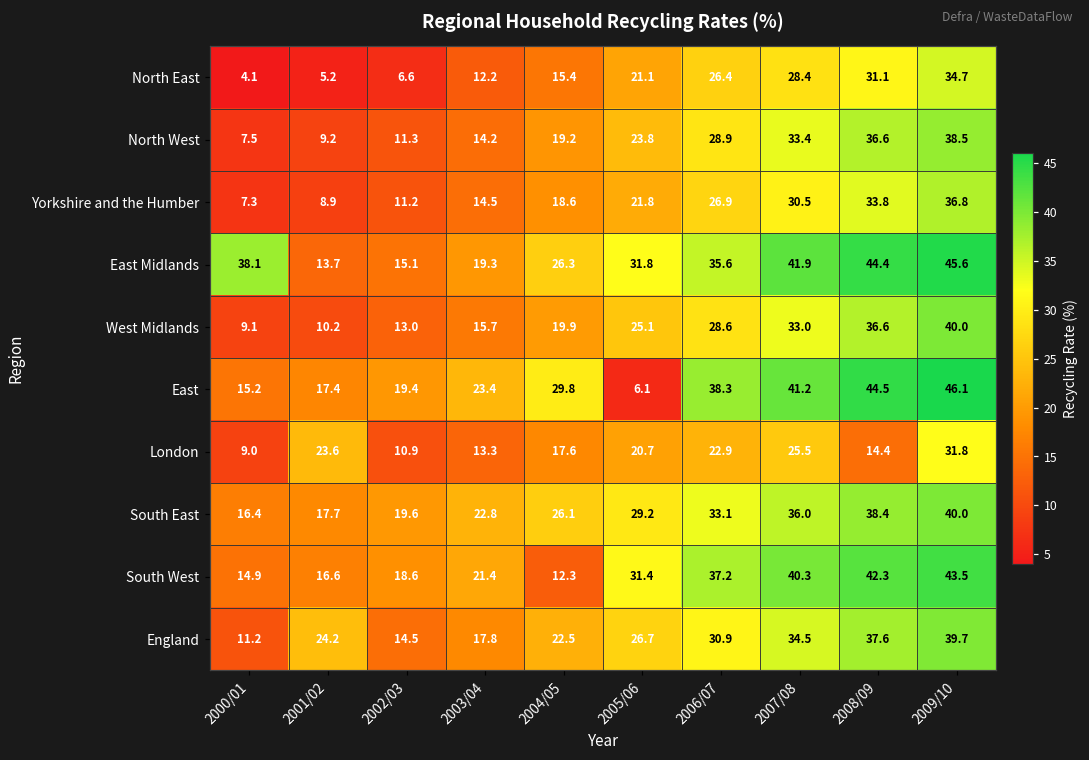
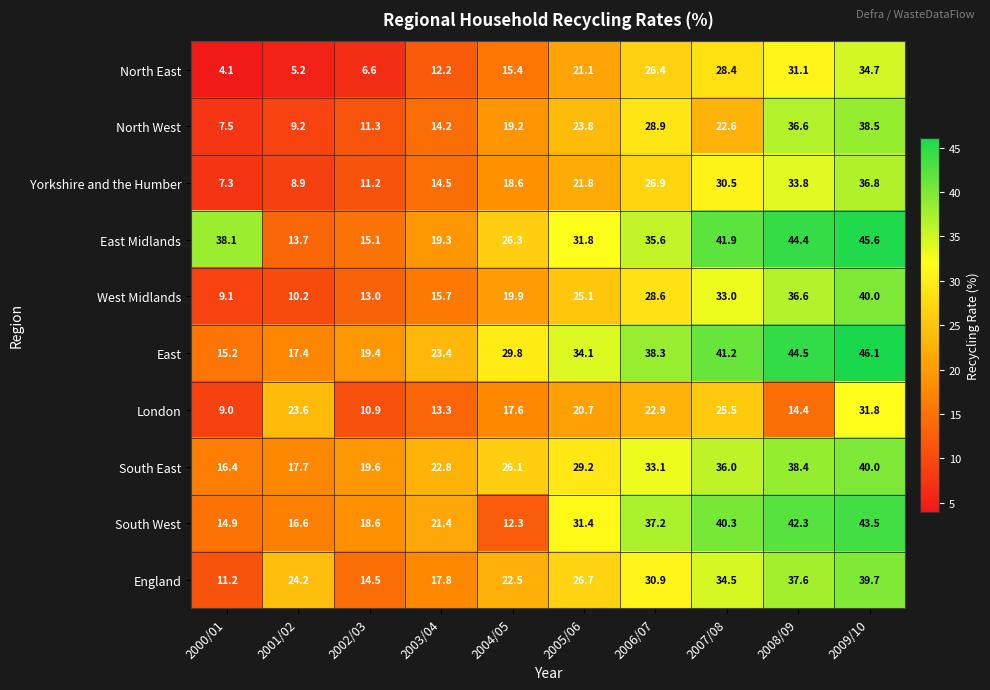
North West, 2007/08: 33.4 -> 22.6
East, 2005/06: 6.1 -> 34.1
